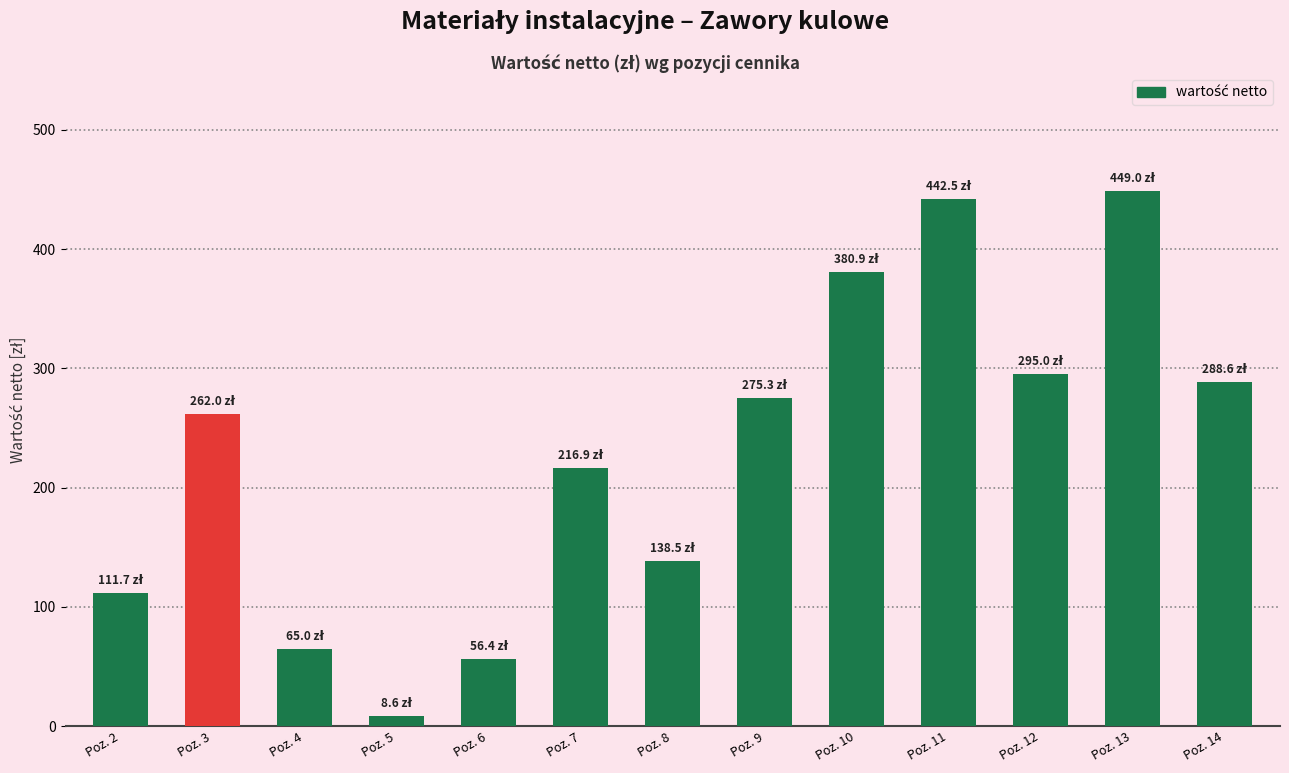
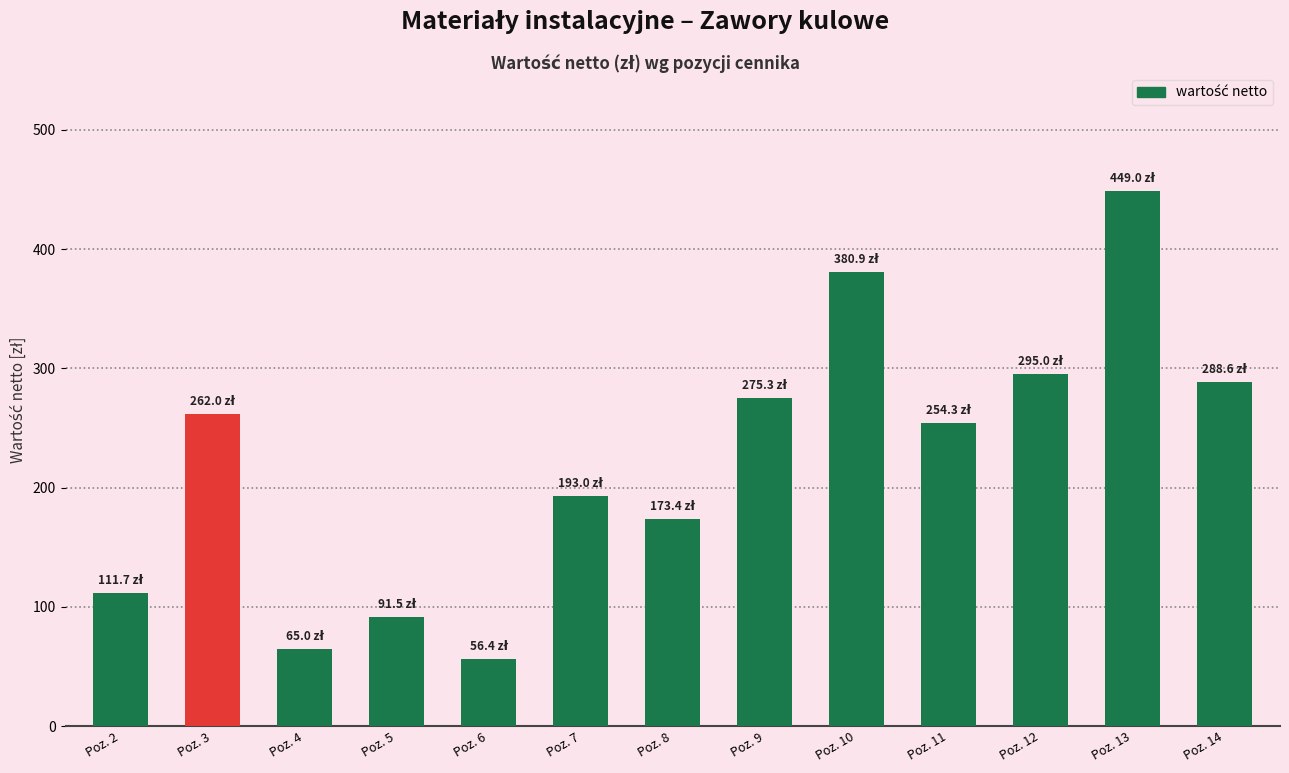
Poz. 5: 8.6 -> 91.5
Poz. 7: 216.9 -> 193.0
Poz. 8: 138.5 -> 173.4
Poz. 11: 442.5 -> 254.3
